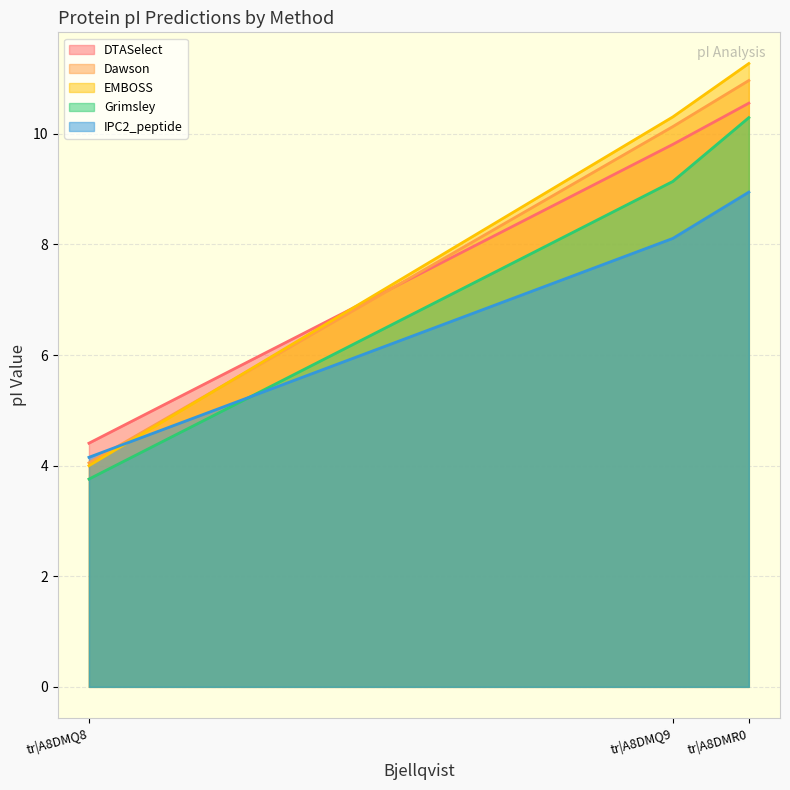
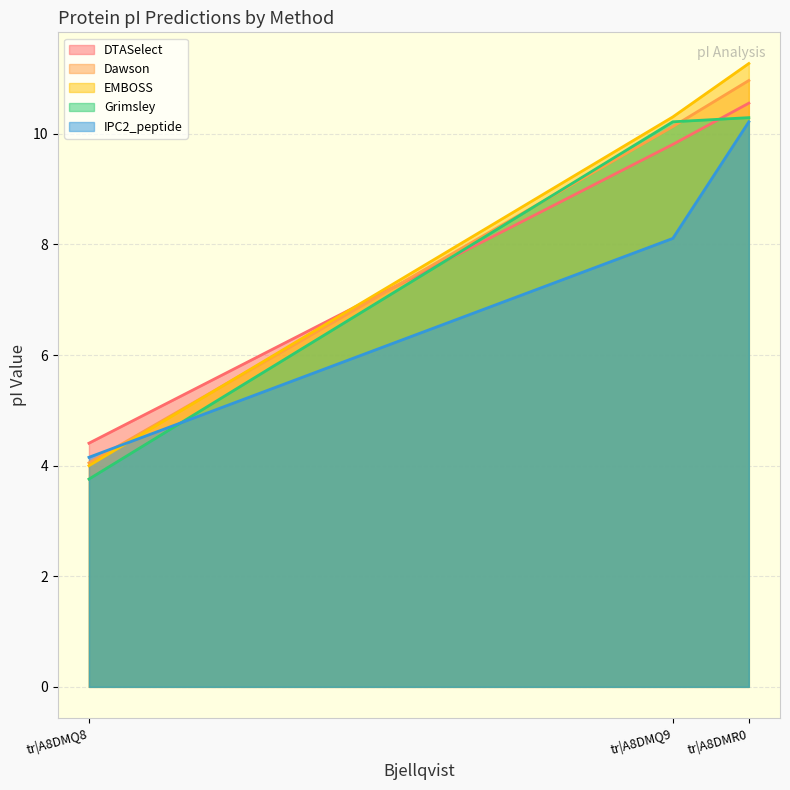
Grimsley, tr|A8DMQ9: 9.1 -> 10.2
IPC2_peptide, tr|A8DMR0: 8.9 -> 10.2
